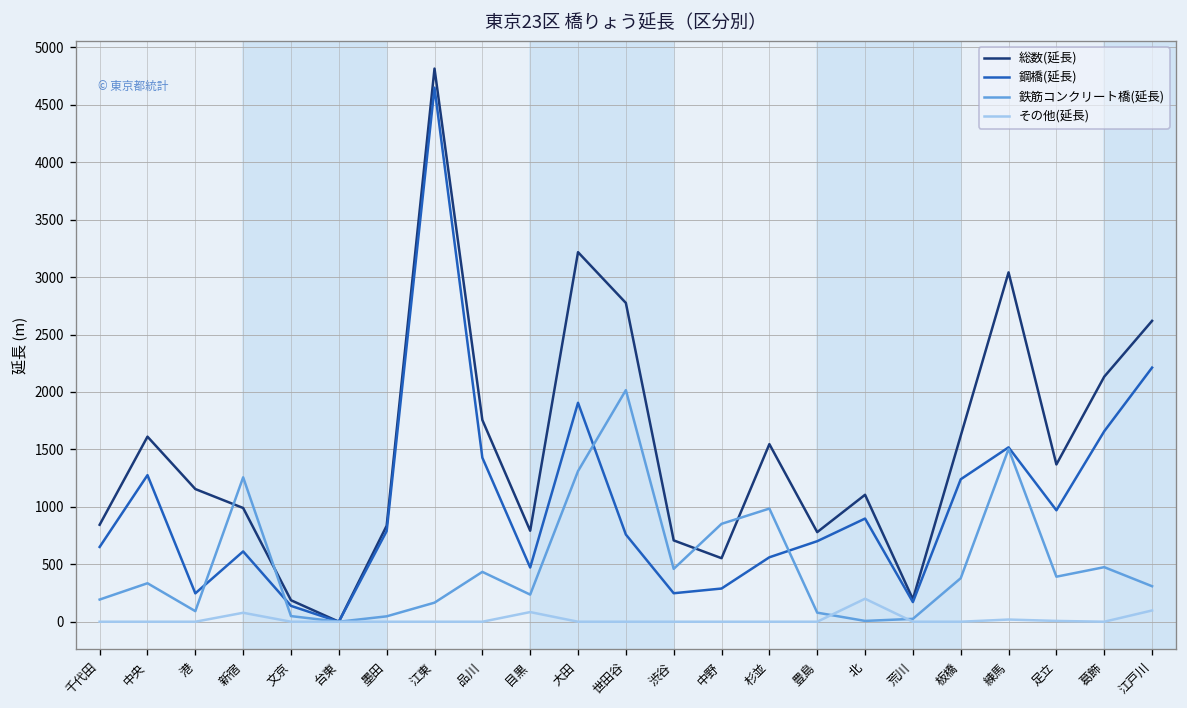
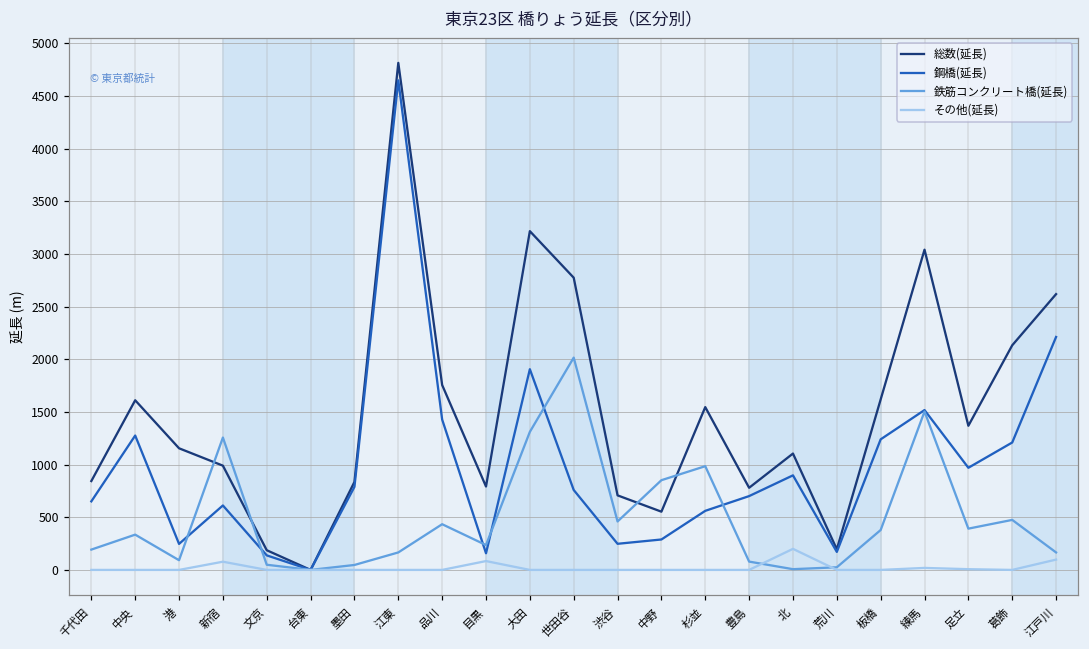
鋼橋(延長), 目黒: 500 -> 200
鋼橋(延長), 葛飾: 1700 -> 1200
鉄筋コンクリート橋(延長), 江戸川: 300 -> 200
